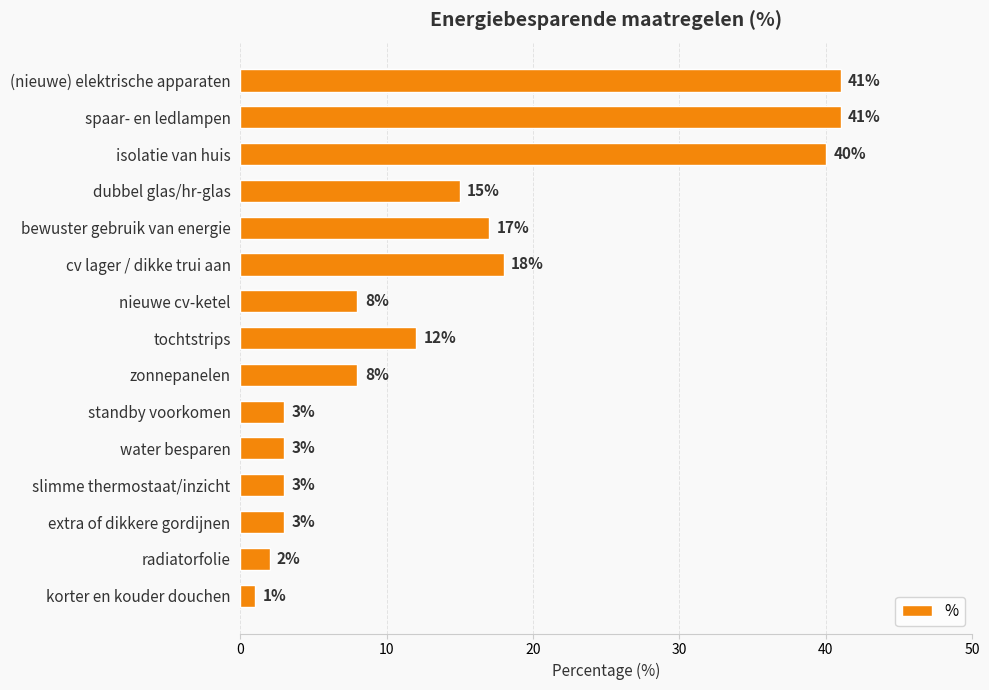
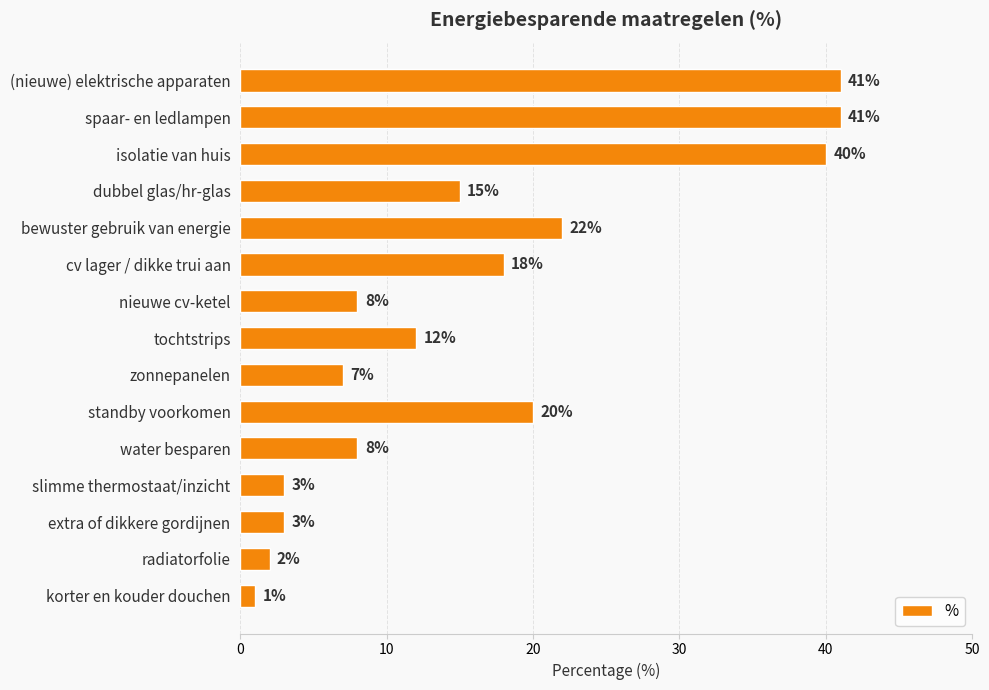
bewuster gebruik van energie: 17% -> 22%
zonnepanelen: 8% -> 7%
standby voorkomen: 3% -> 20%
water besparen: 3% -> 8%
